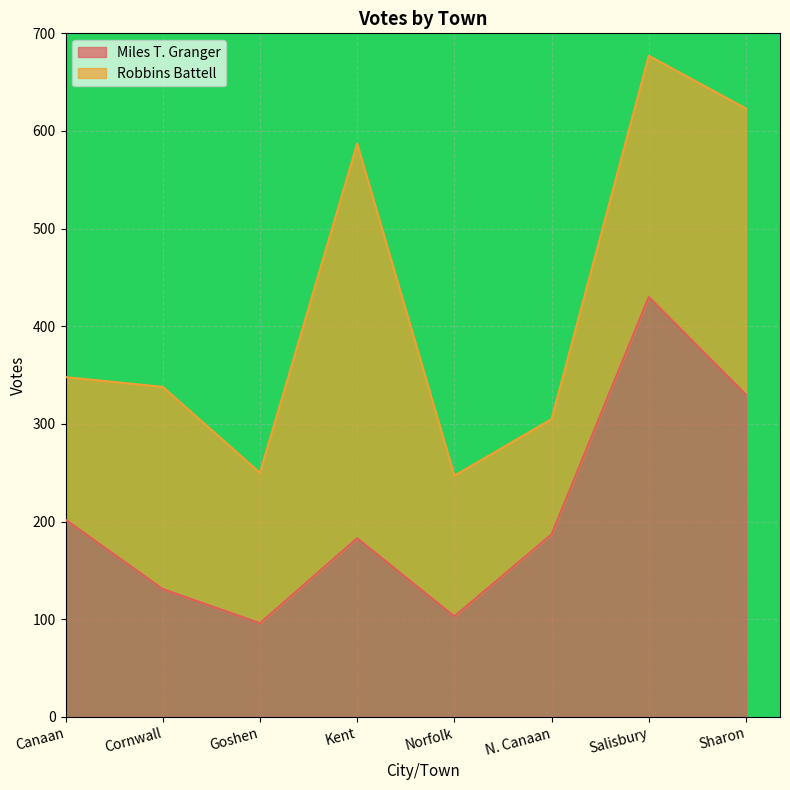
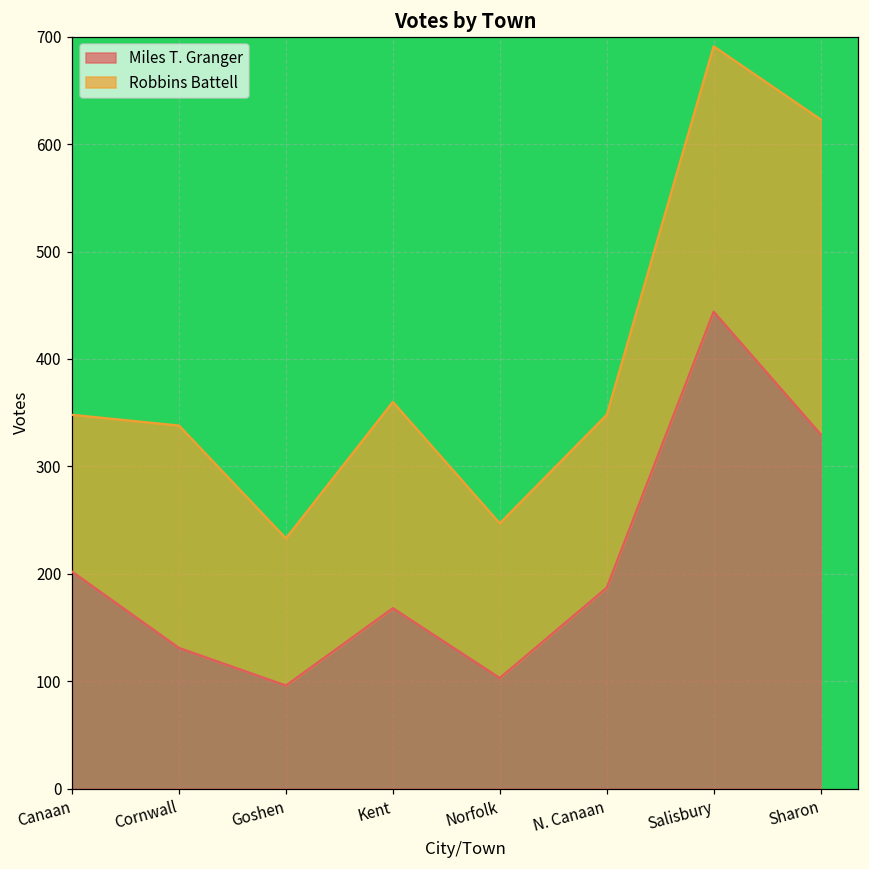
Robbins Battell, Goshen: 150 -> 140
Miles T. Granger, Kent: 180 -> 170
Robbins Battell, Kent: 400 -> 190
Robbins Battell, N. Canaan: 120 -> 160
Miles T. Granger, Salisbury: 430 -> 440
